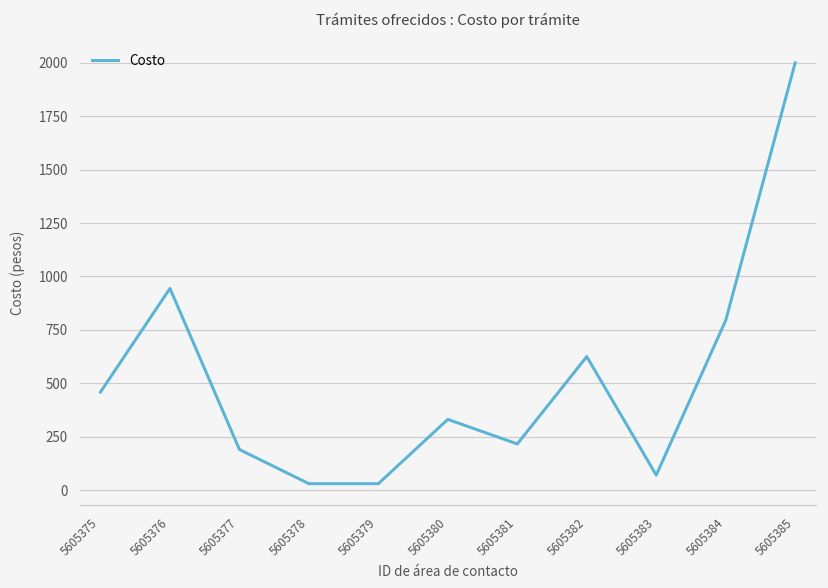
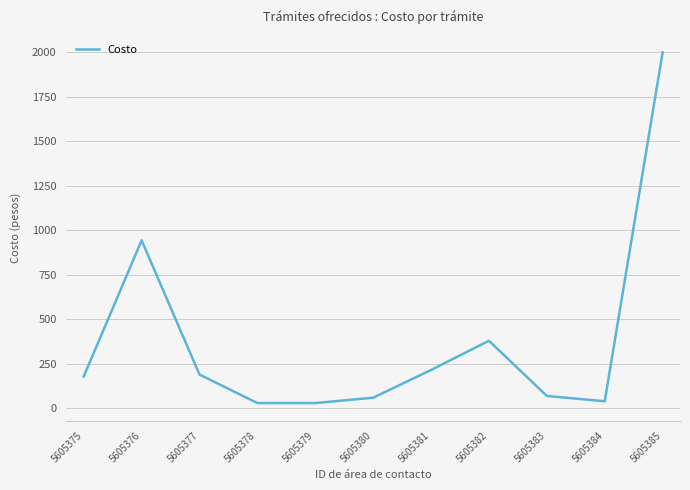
5605375: 460 -> 180
5605380: 330 -> 60
5605382: 630 -> 380
5605384: 790 -> 40
